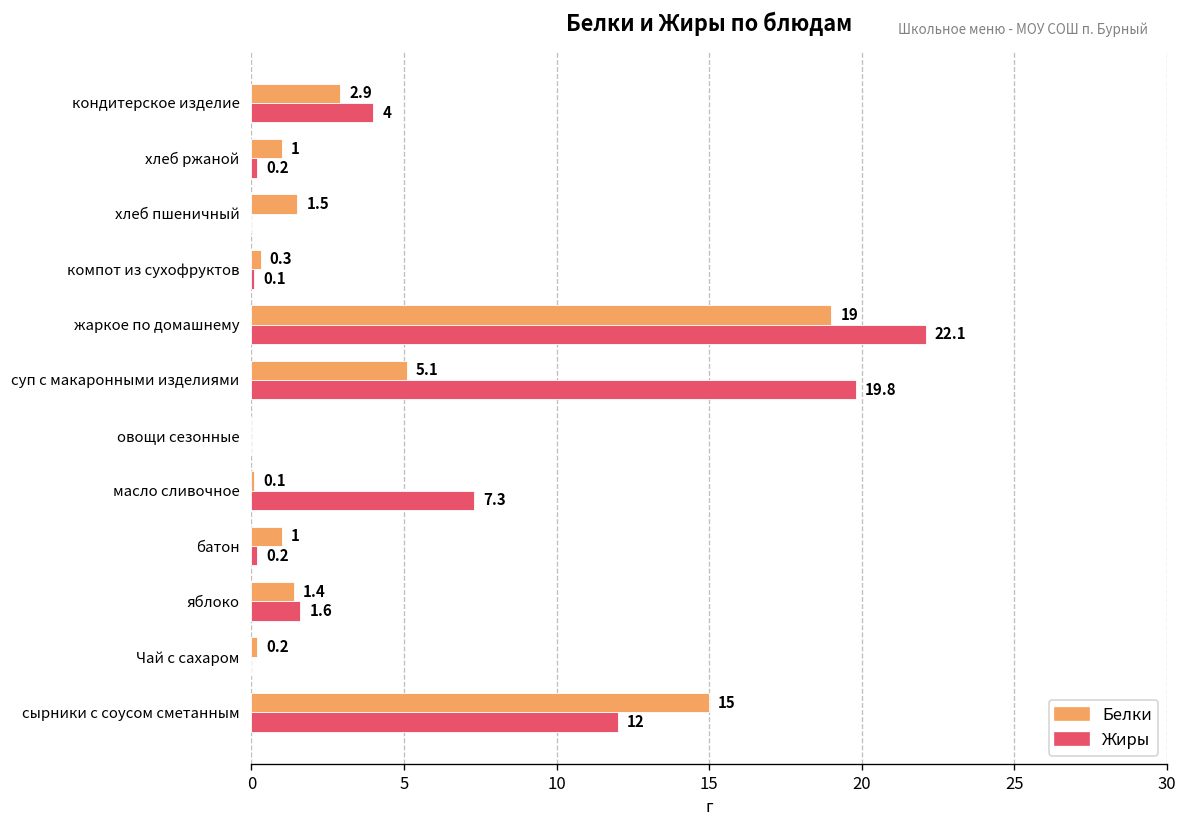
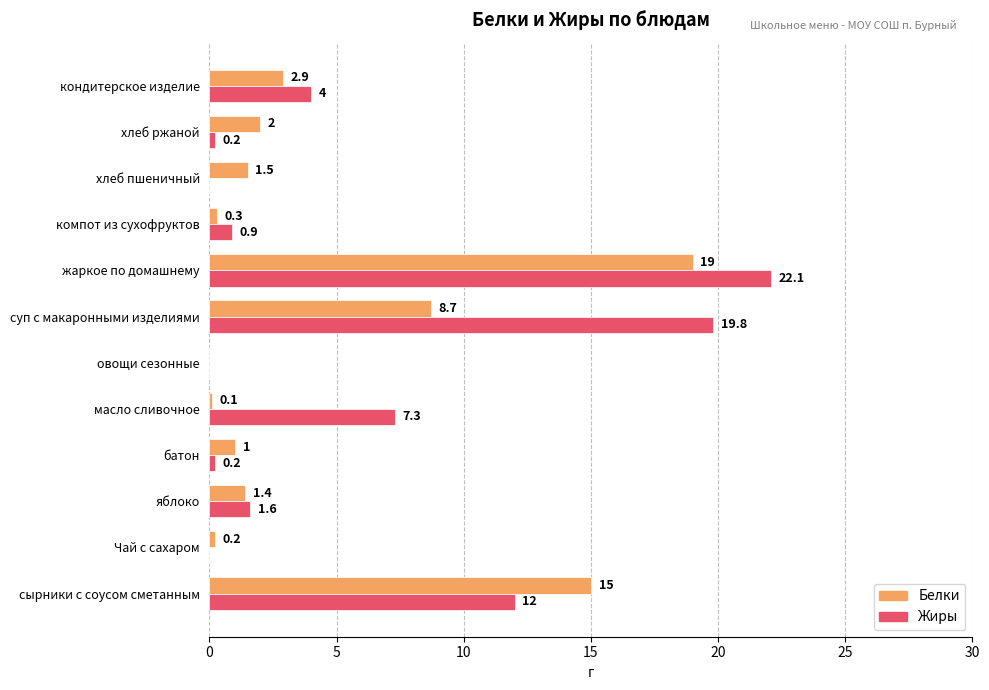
Белки, хлеб ржаной: 1 -> 2
Жиры, компот из сухофруктов: 0.1 -> 0.9
Белки, суп с макаронными изделиями: 5.1 -> 8.7
